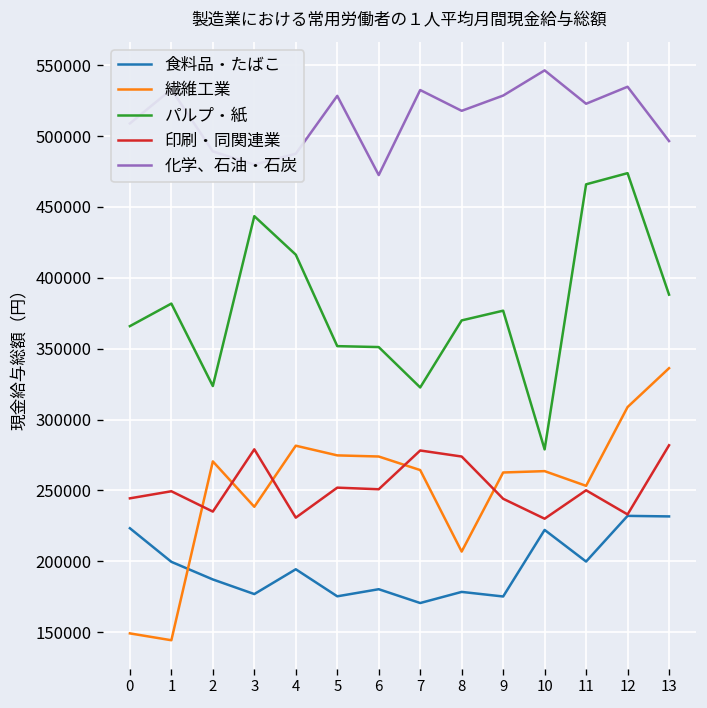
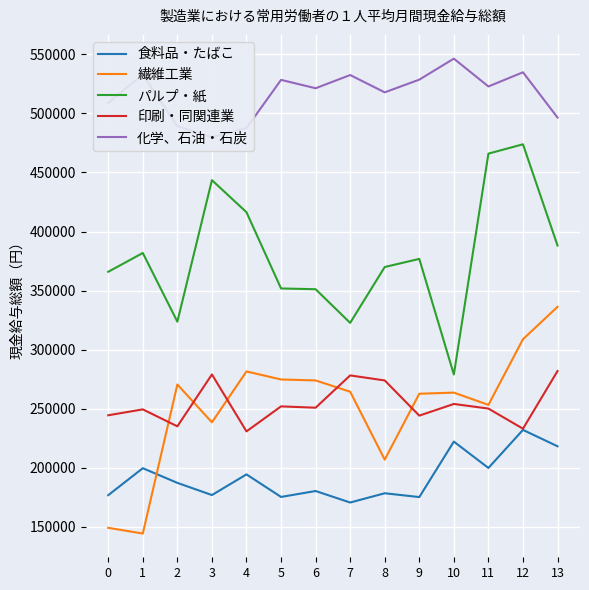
食料品・たばこ, 0: 223000 -> 177000
化学、石油・石炭, 6: 473000 -> 521000
印刷・同関連業, 10: 230000 -> 254000
食料品・たばこ, 13: 232000 -> 218000
